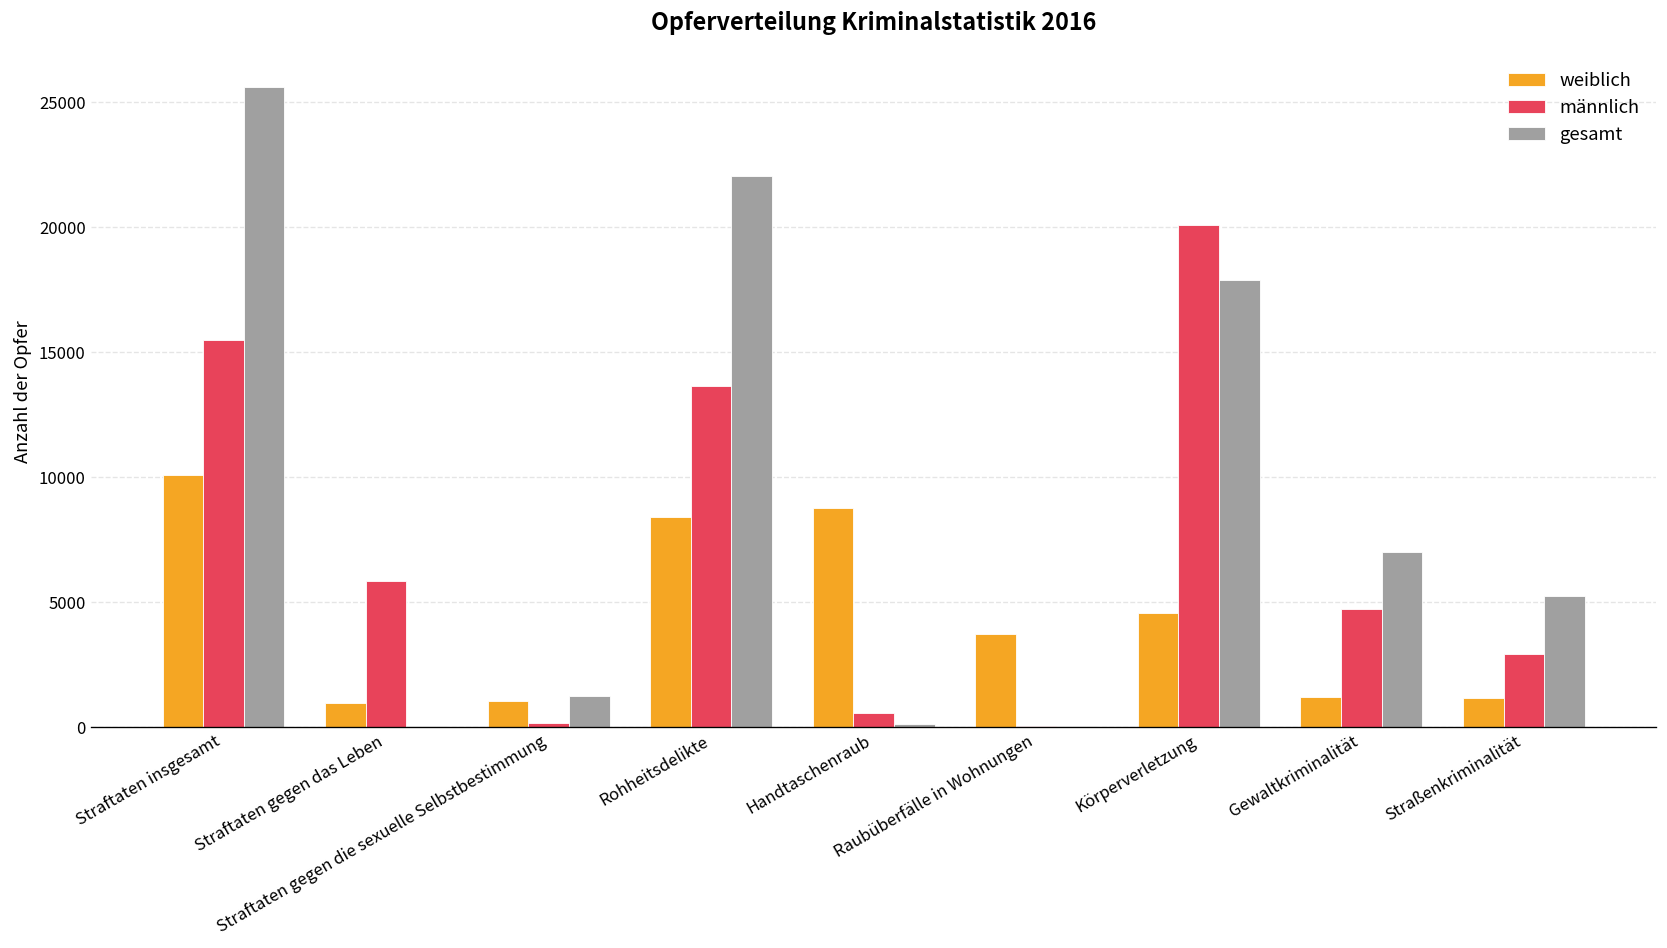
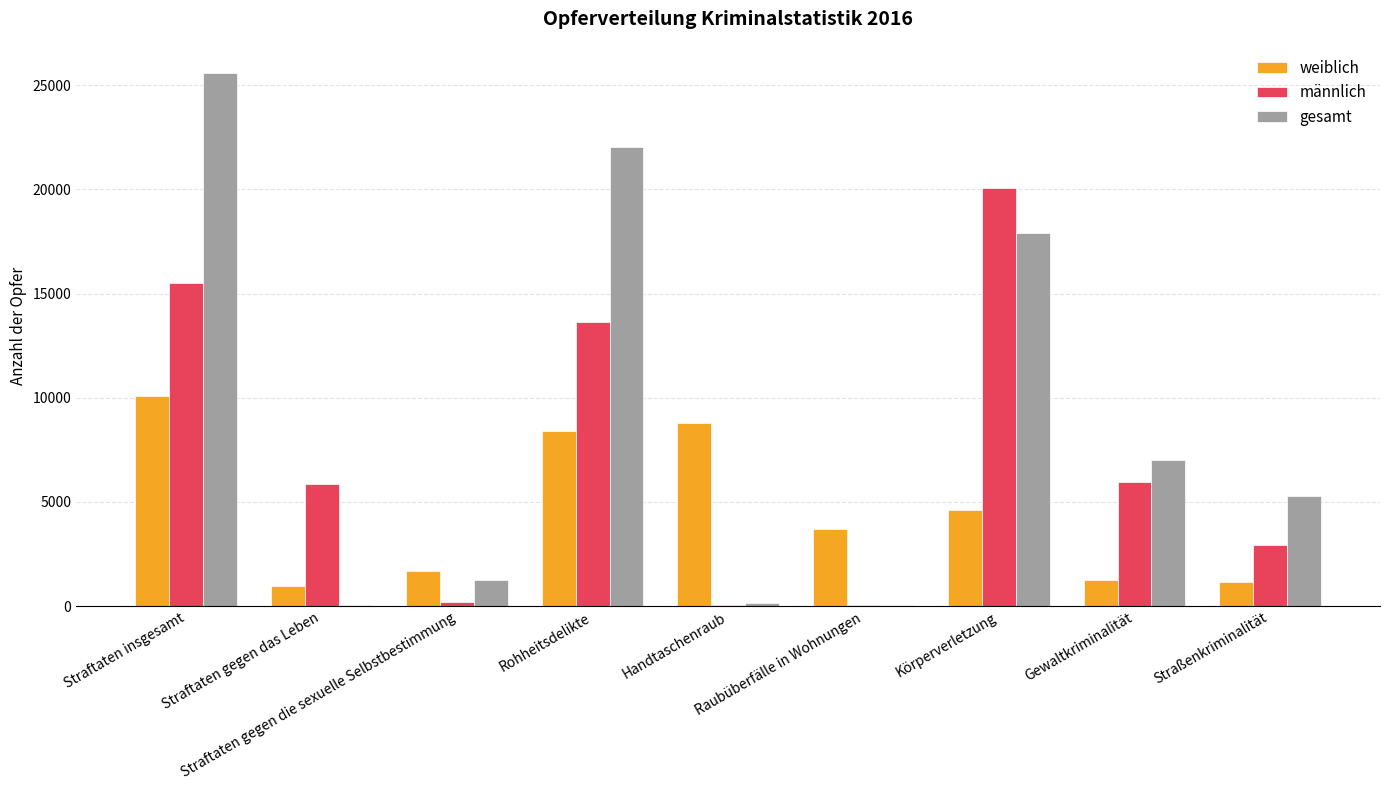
weiblich, Straftaten gegen die sexuelle Selbstbestimmung: 1100 -> 1700
männlich, Handtaschenraub: 600 -> 0
männlich, Gewaltkriminalität: 4700 -> 6000
